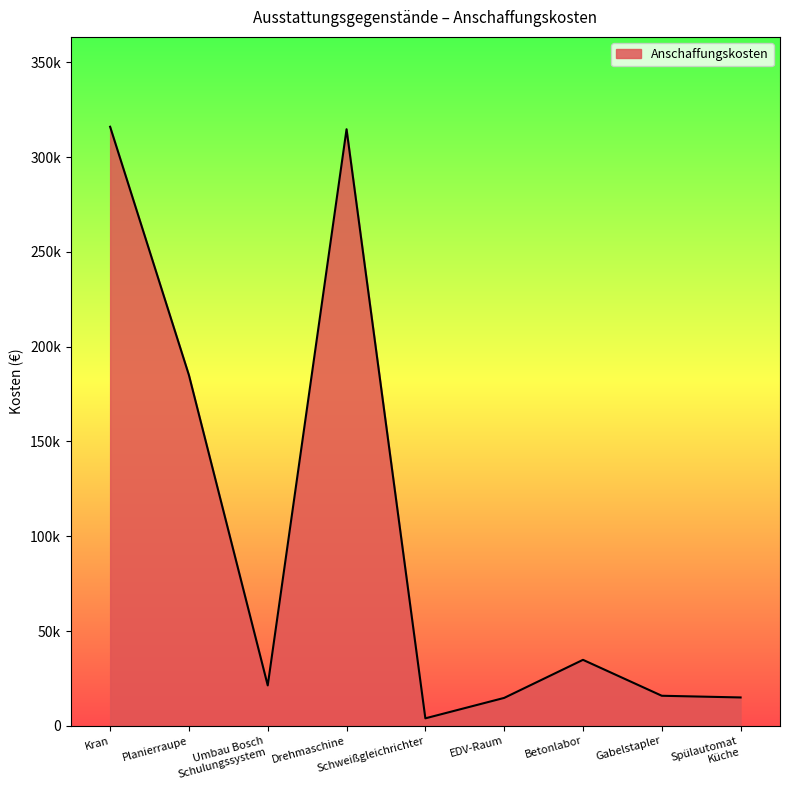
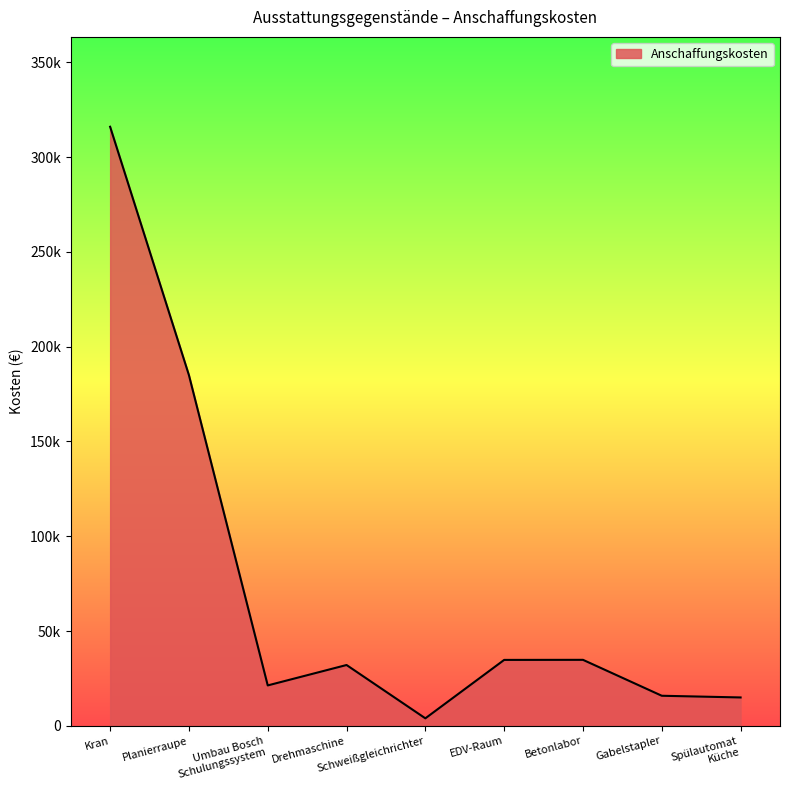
Drehmaschine: 315000 -> 32000
EDV-Raum: 15000 -> 35000
